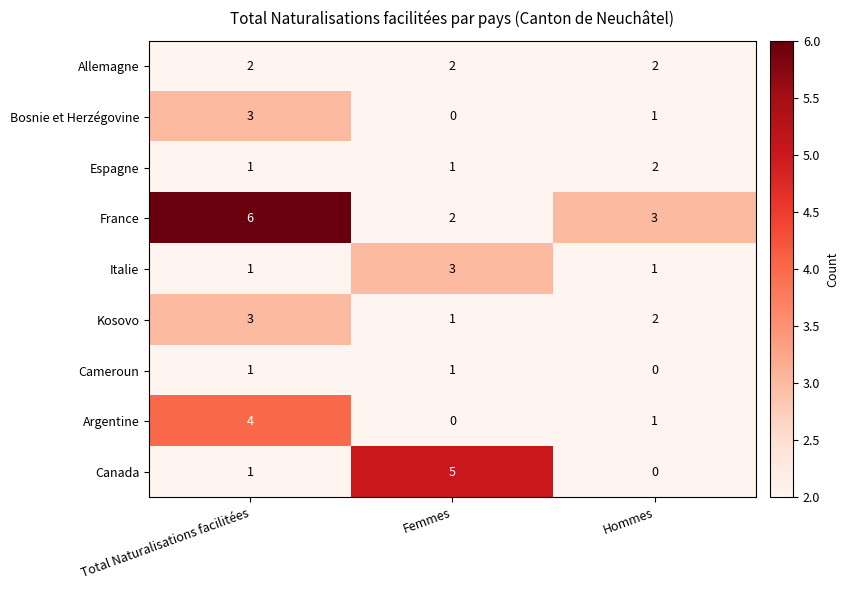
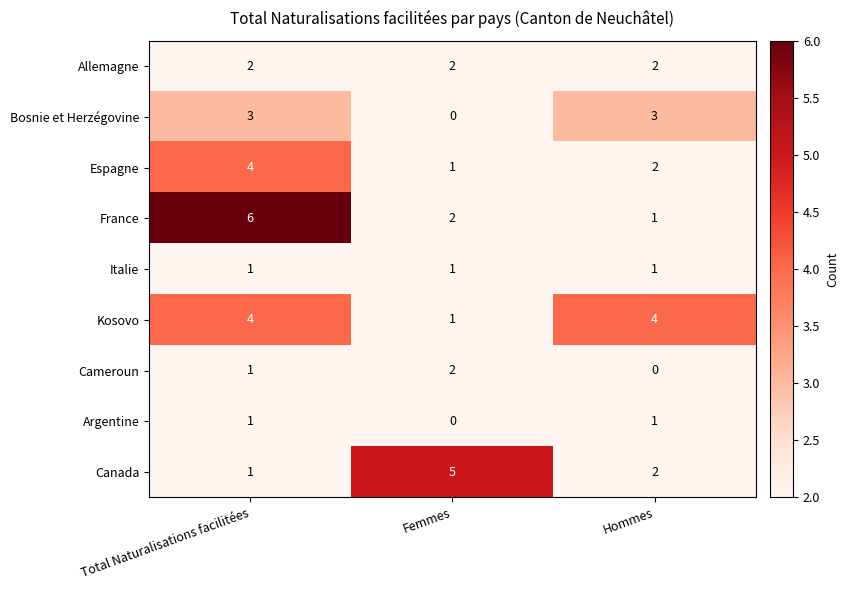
Bosnie et Herzégovine, Hommes: 1 -> 3
Espagne, Total Naturalisations facilitées: 1 -> 4
France, Hommes: 3 -> 1
Italie, Femmes: 3 -> 1
Kosovo, Total Naturalisations facilitées: 3 -> 4
Kosovo, Hommes: 2 -> 4
Cameroun, Femmes: 1 -> 2
Argentine, Total Naturalisations facilitées: 4 -> 1
Canada, Hommes: 0 -> 2
